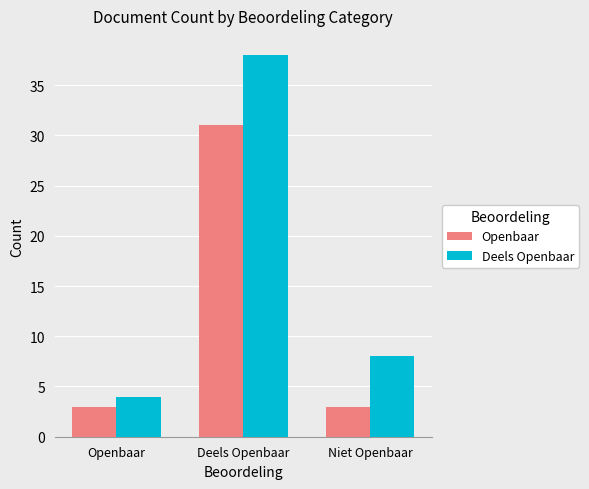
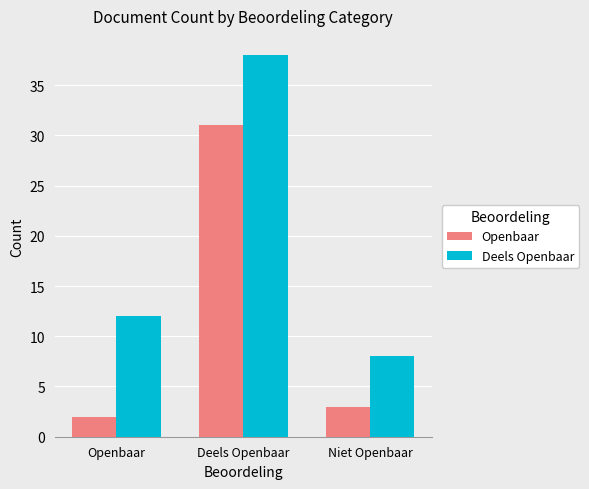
Openbaar, Openbaar: 3 -> 2
Deels Openbaar, Openbaar: 4 -> 12
